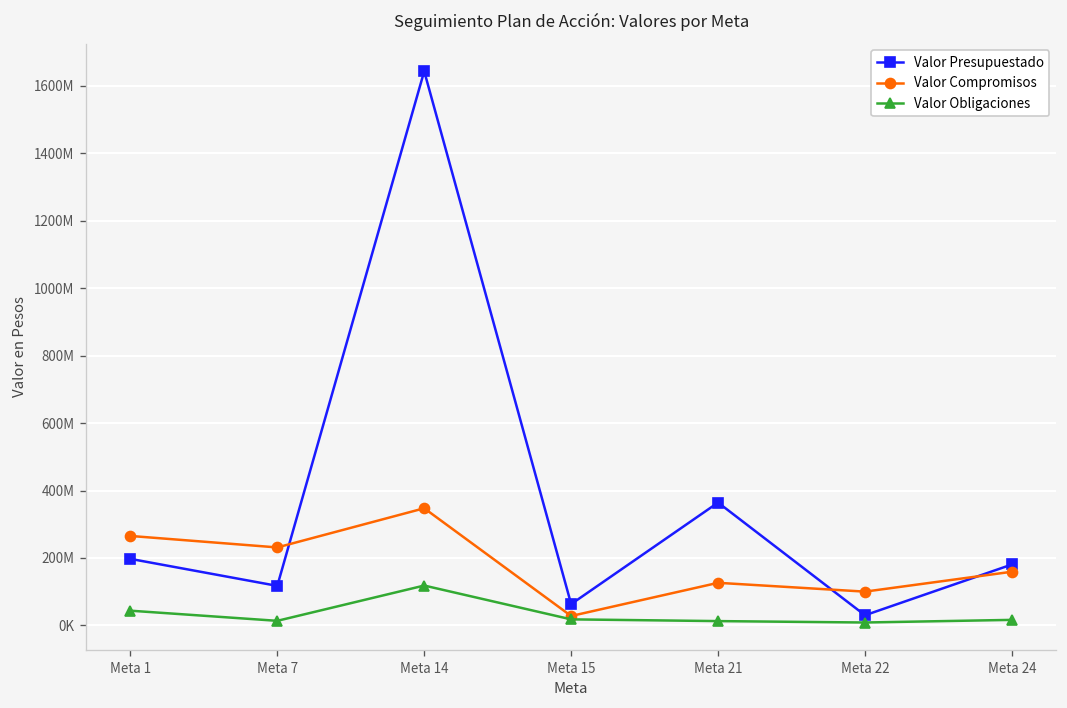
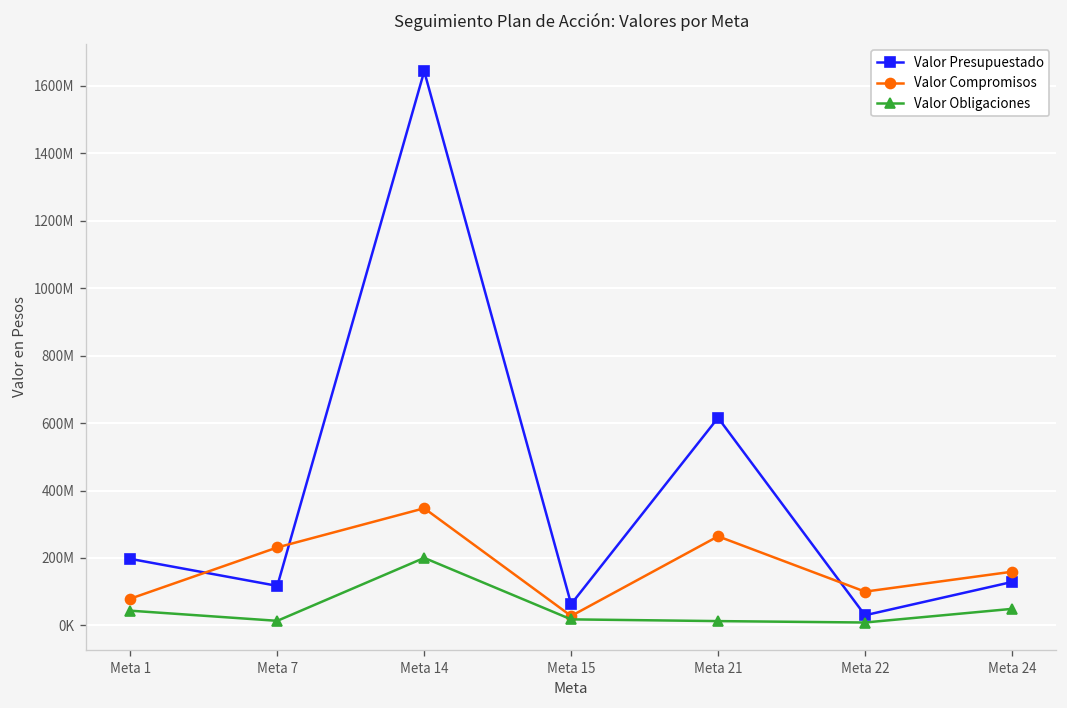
Valor Compromisos, Meta 1: 270000000 -> 80000000
Valor Obligaciones, Meta 14: 120000000 -> 200000000
Valor Presupuestado, Meta 21: 360000000 -> 620000000
Valor Compromisos, Meta 21: 130000000 -> 260000000
Valor Presupuestado, Meta 24: 180000000 -> 130000000
Valor Obligaciones, Meta 24: 20000000 -> 50000000
